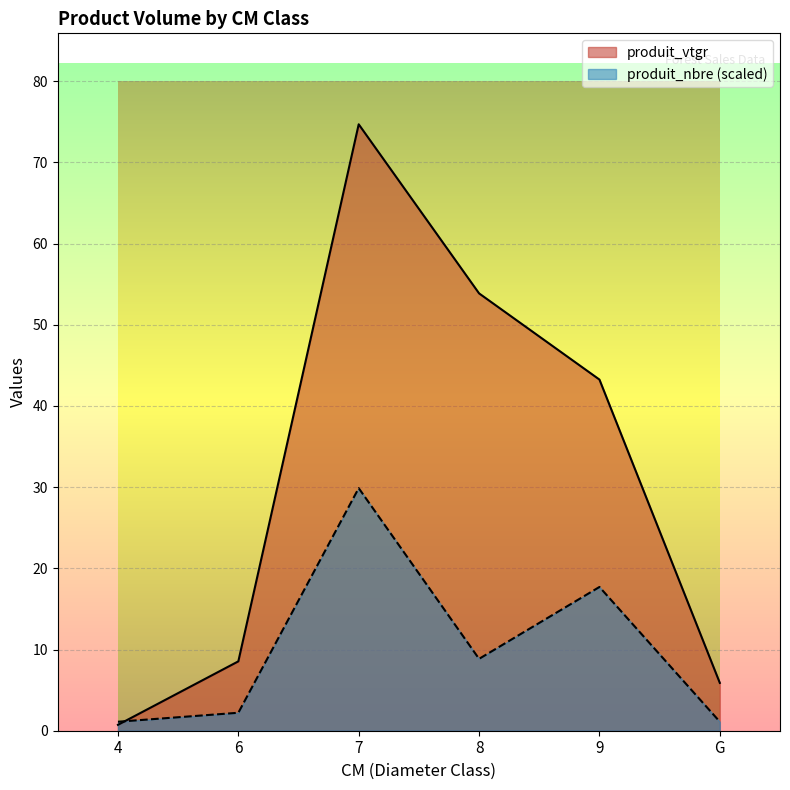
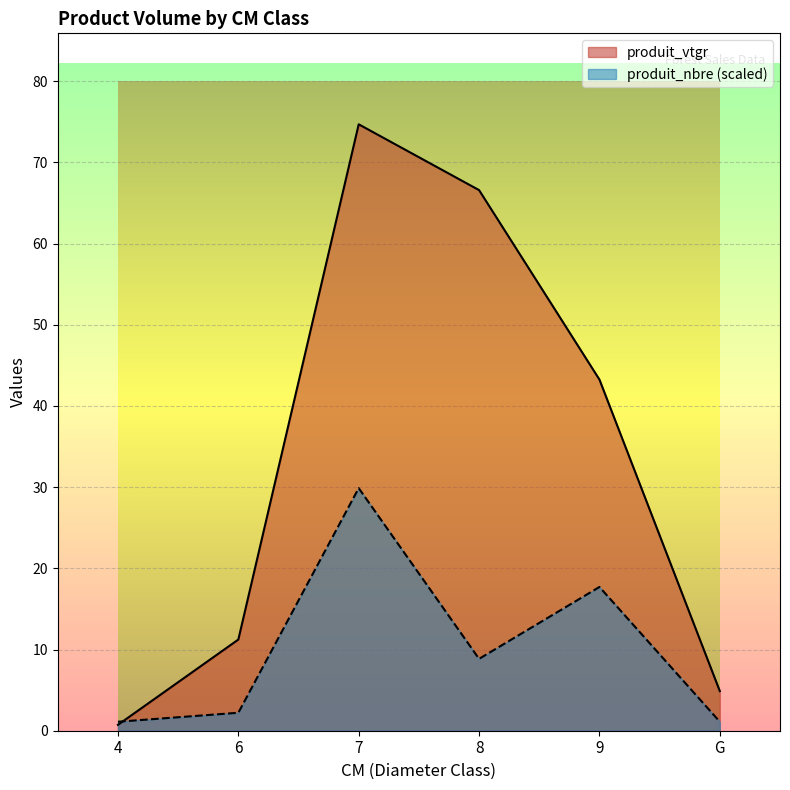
produit_vtgr, 6: 9 -> 11
produit_vtgr, 8: 54 -> 67
produit_vtgr, G: 6 -> 5
